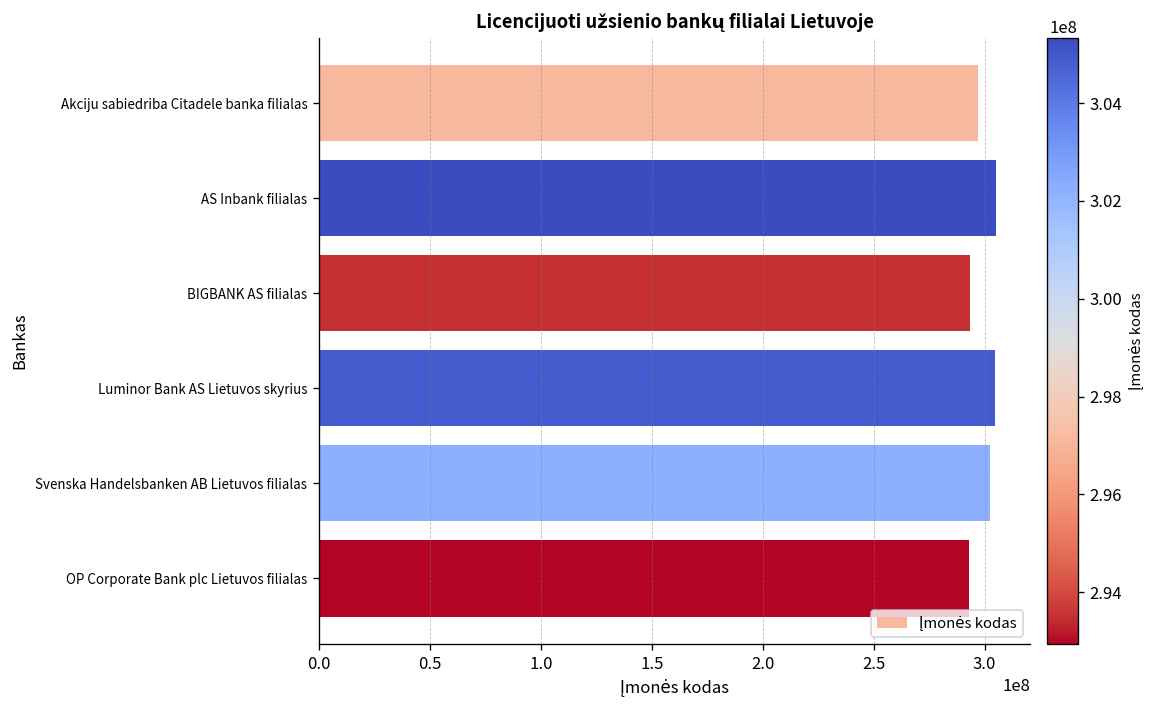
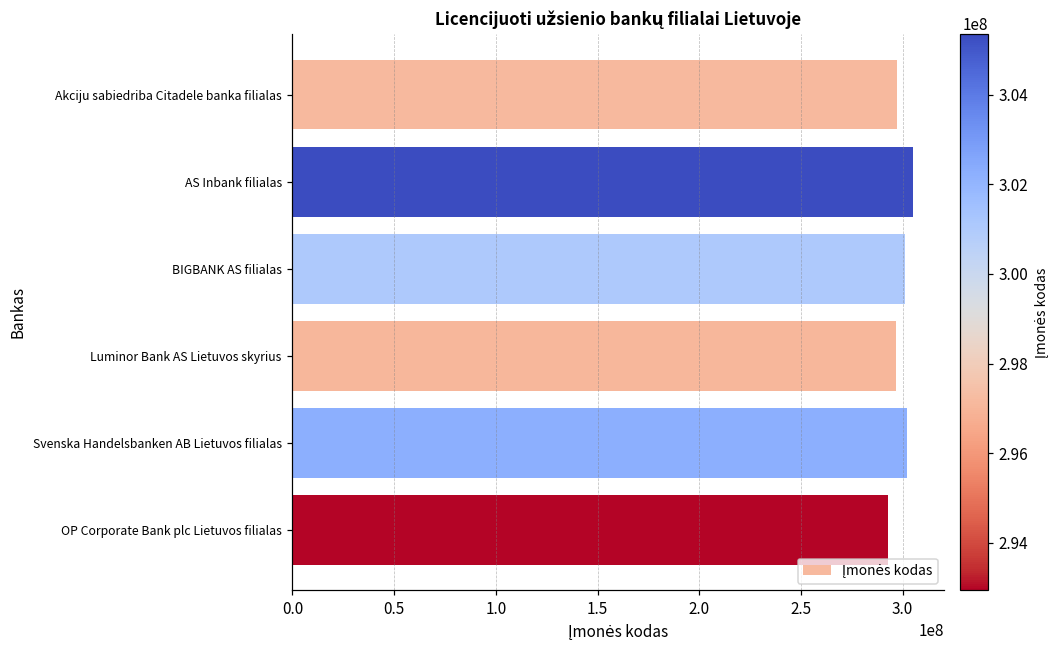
BIGBANK AS filialas: 293000000 -> 301000000
Luminor Bank AS Lietuvos skyrius: 305000000 -> 297000000
